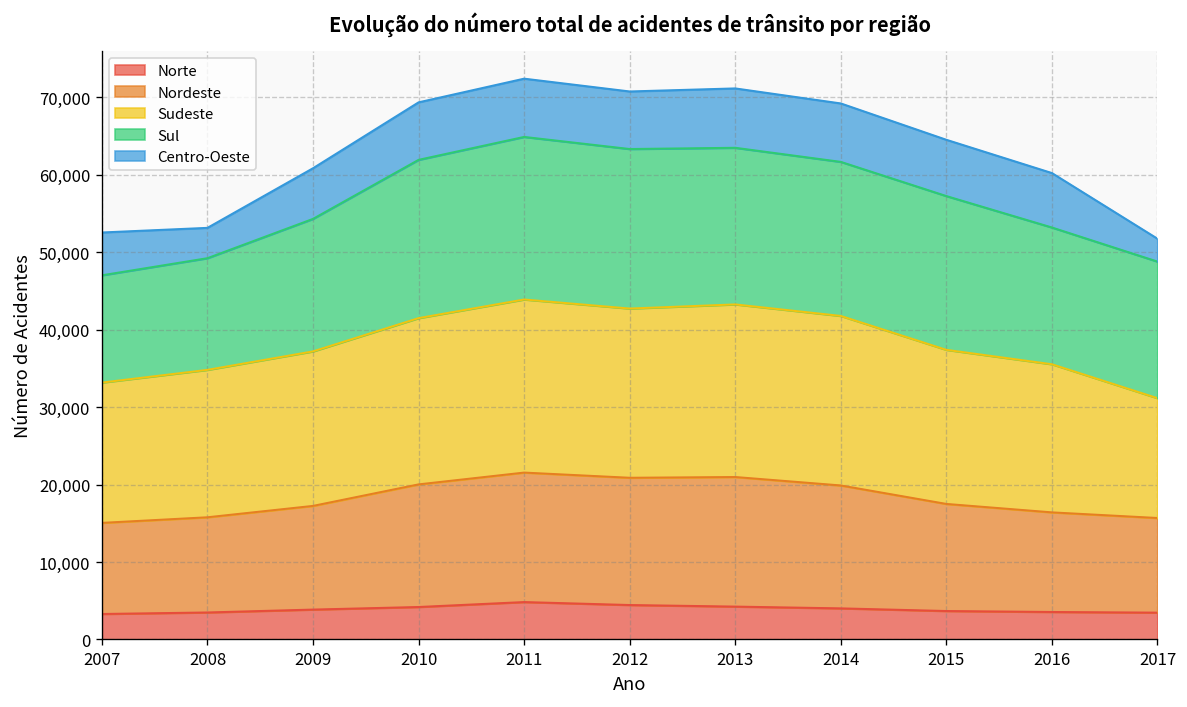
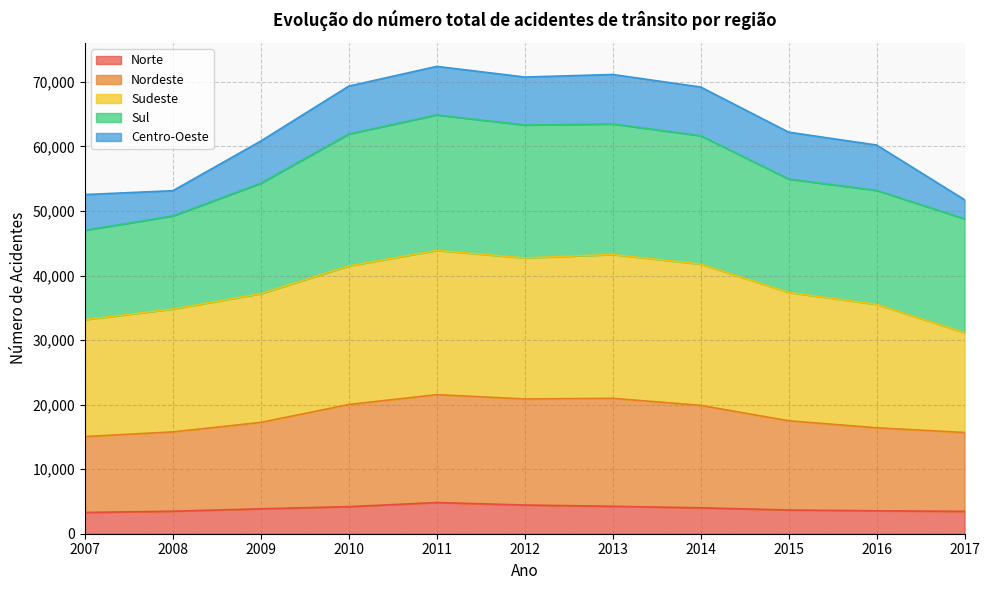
Sul, 2015: 20,000 -> 18,000
